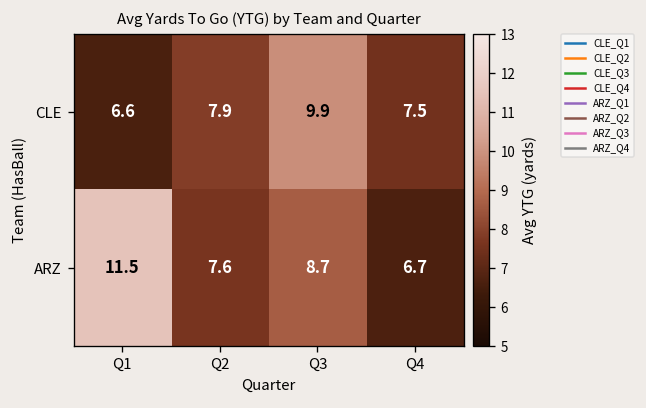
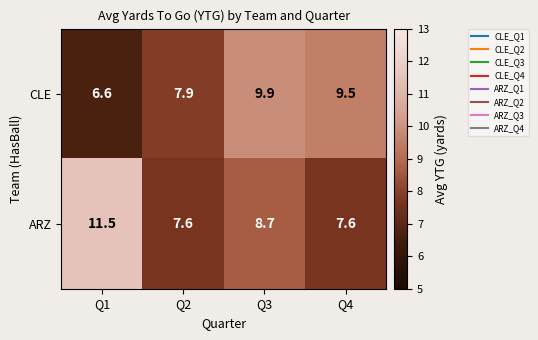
CLE, Q4: 7.5 -> 9.5
ARZ, Q4: 6.7 -> 7.6
